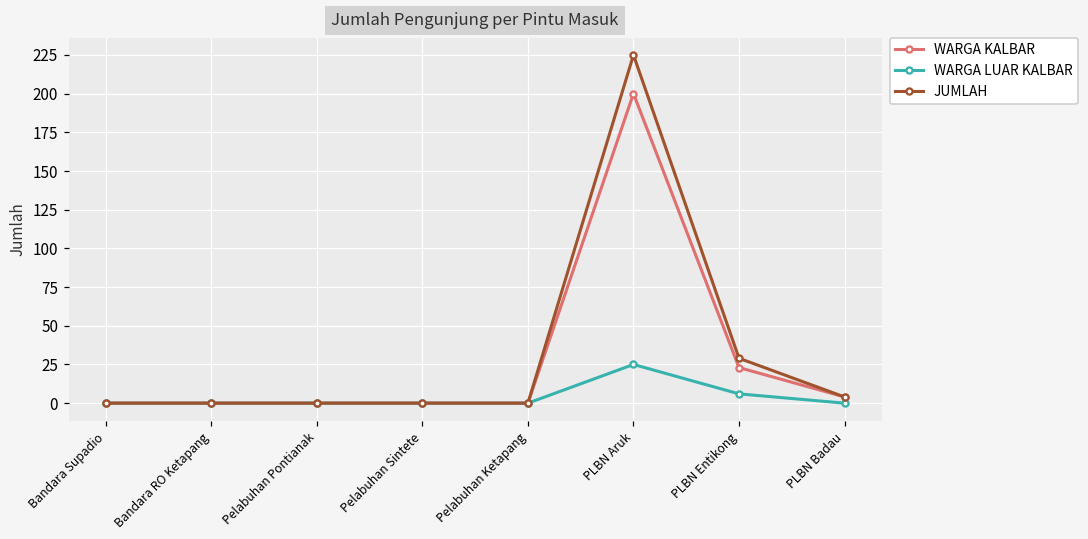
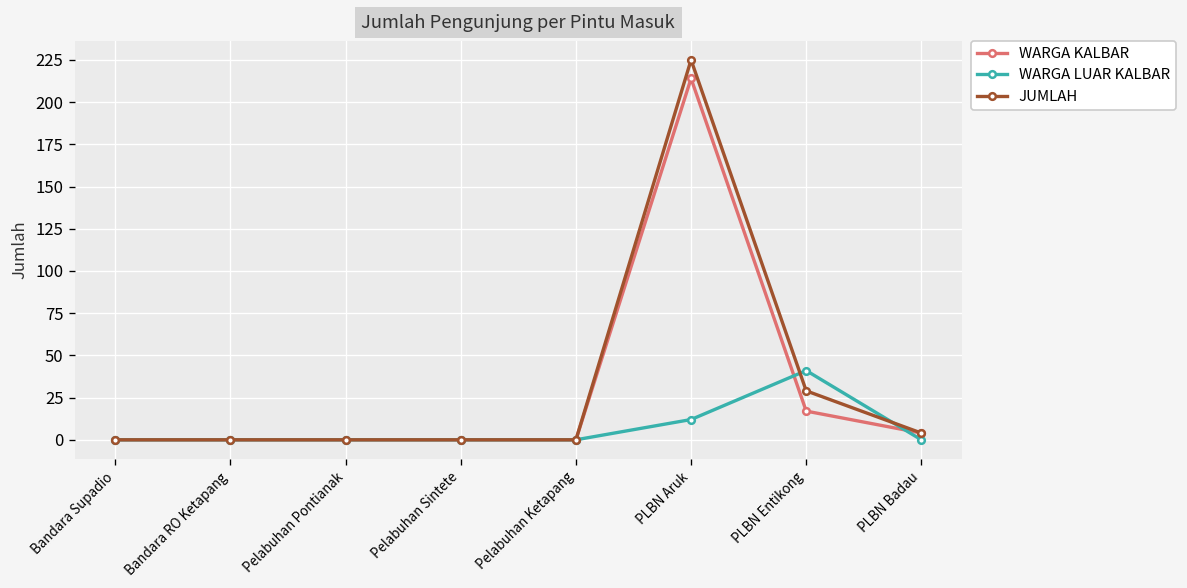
WARGA KALBAR, PLBN Aruk: 200 -> 214
WARGA LUAR KALBAR, PLBN Aruk: 25 -> 12
WARGA KALBAR, PLBN Entikong: 23 -> 17
WARGA LUAR KALBAR, PLBN Entikong: 6 -> 41
